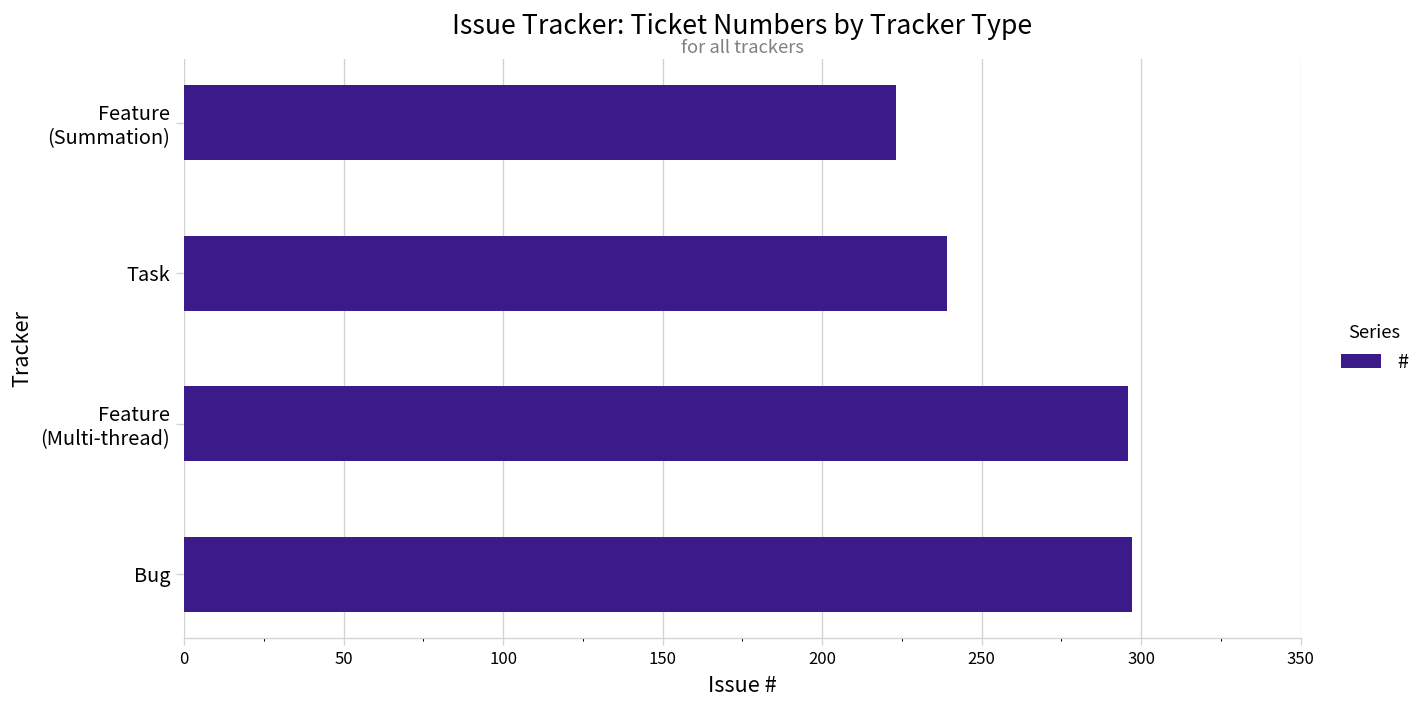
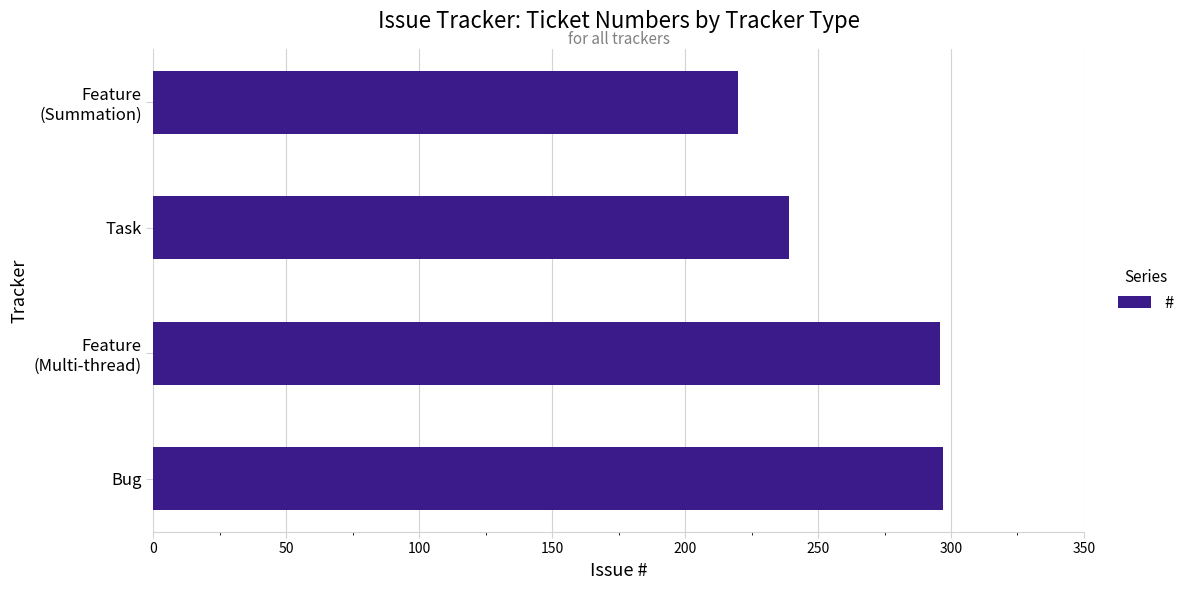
Feature (Summation): 223 -> 220
